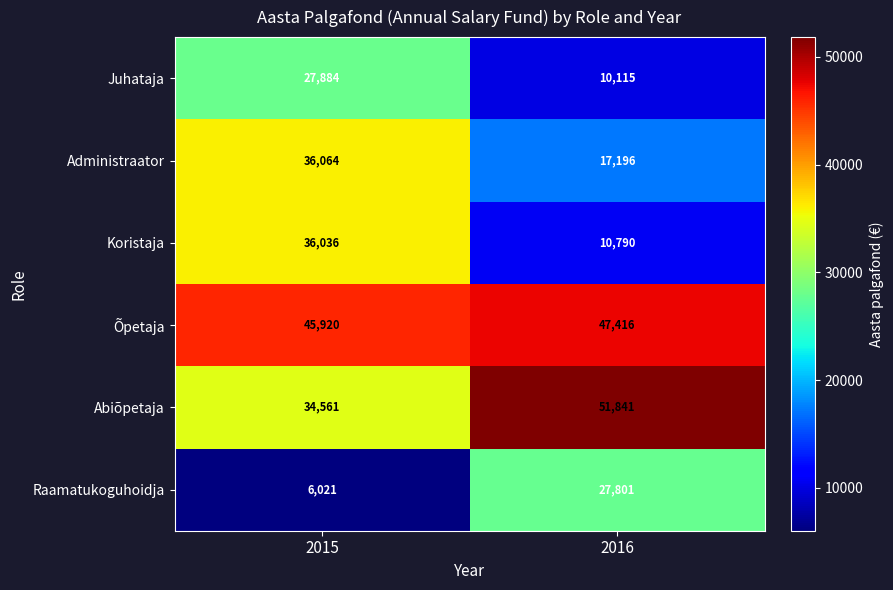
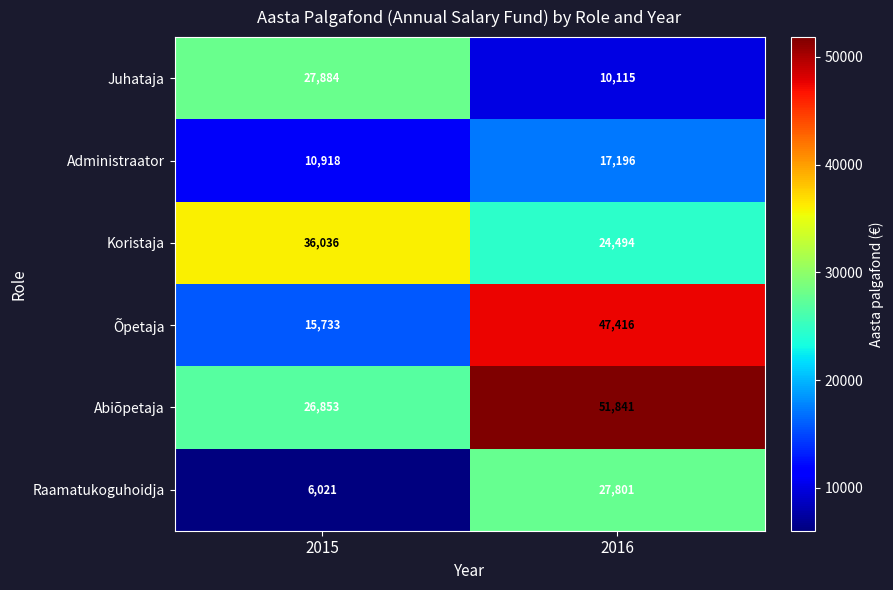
Administraator, 2015: 36,064 -> 10,918
Koristaja, 2016: 10,790 -> 24,494
Õpetaja, 2015: 45,920 -> 15,733
Abiõpetaja, 2015: 34,561 -> 26,853
